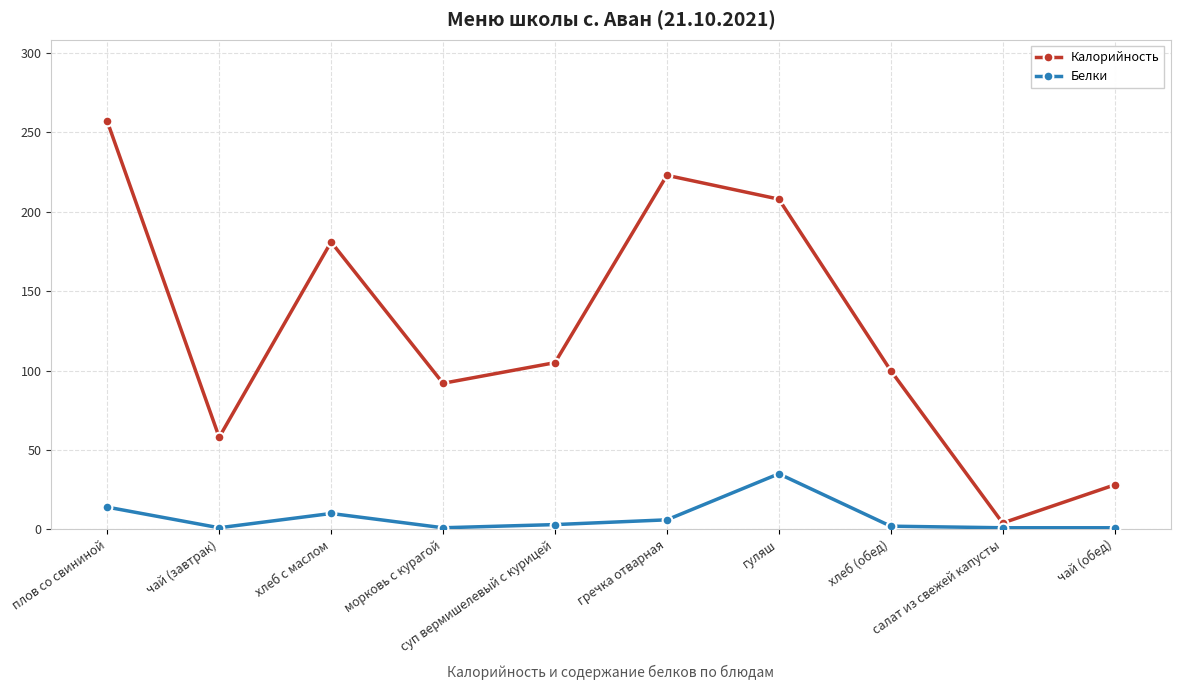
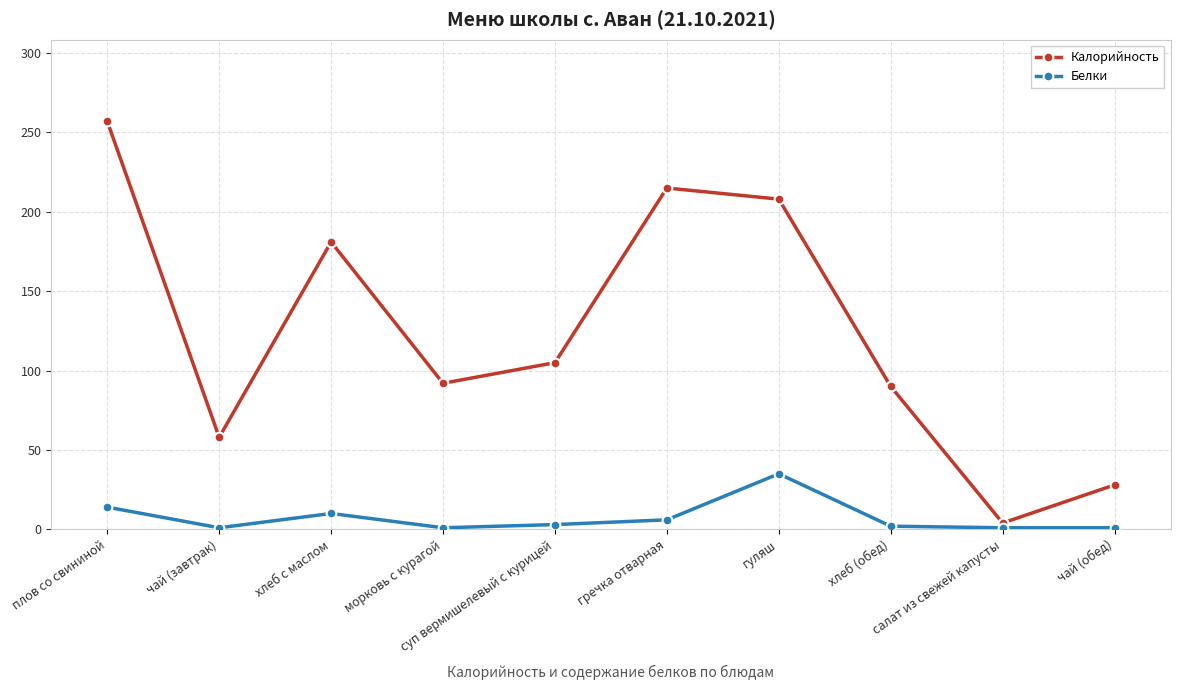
Калорийность, гречка отварная: 223 -> 215
Калорийность, хлеб (обед): 100 -> 90
